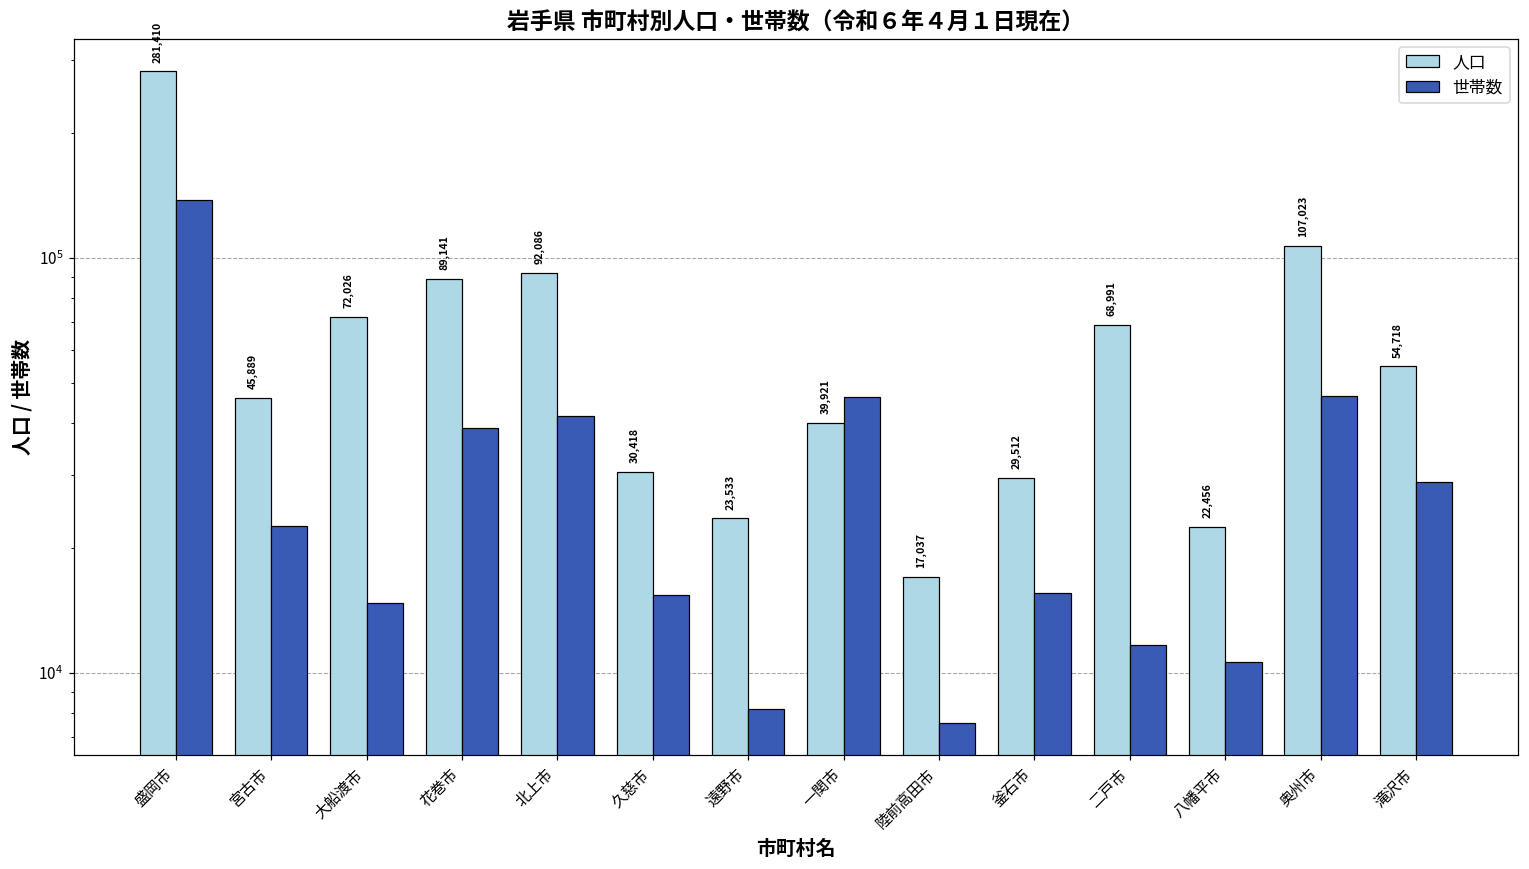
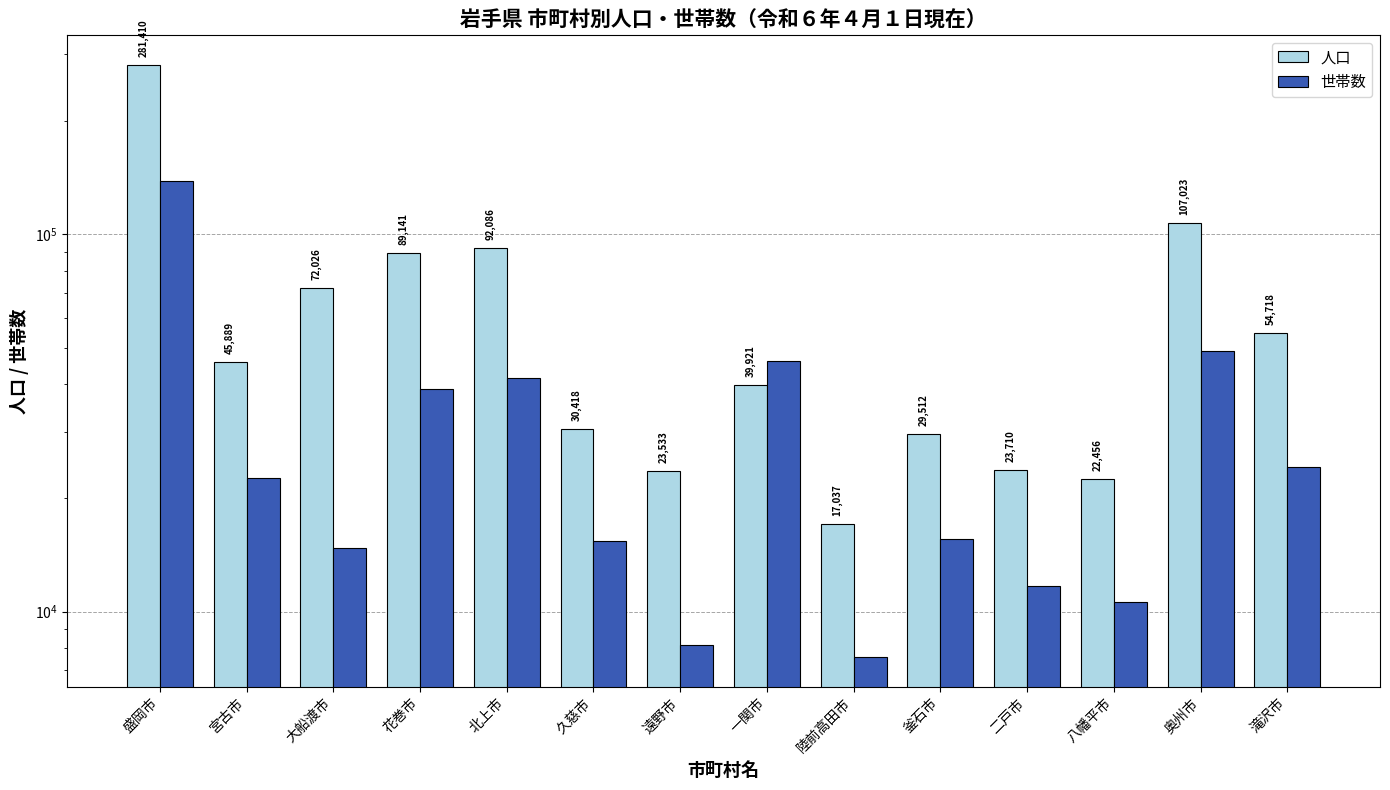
人口, 二戸市: 68,991 -> 23,710
世帯数, 奥州市: 46000 -> 49000
世帯数, 滝沢市: 29000 -> 24000
